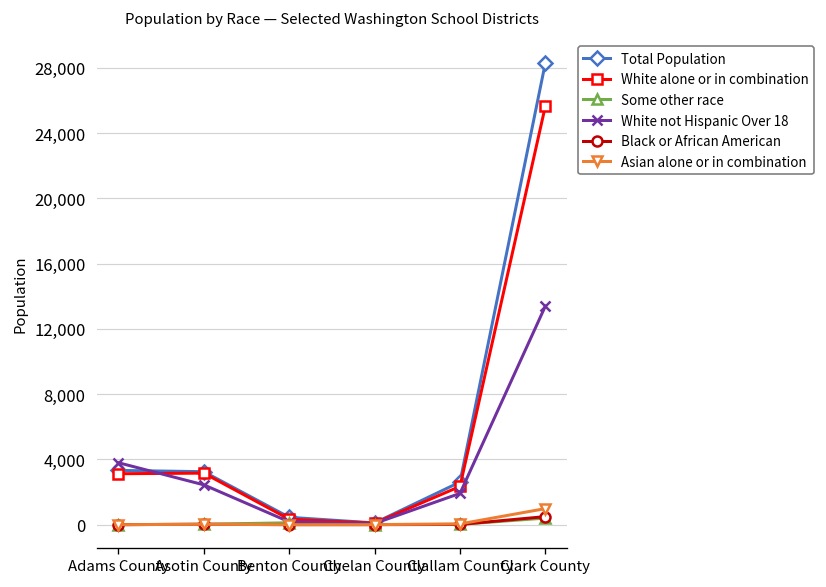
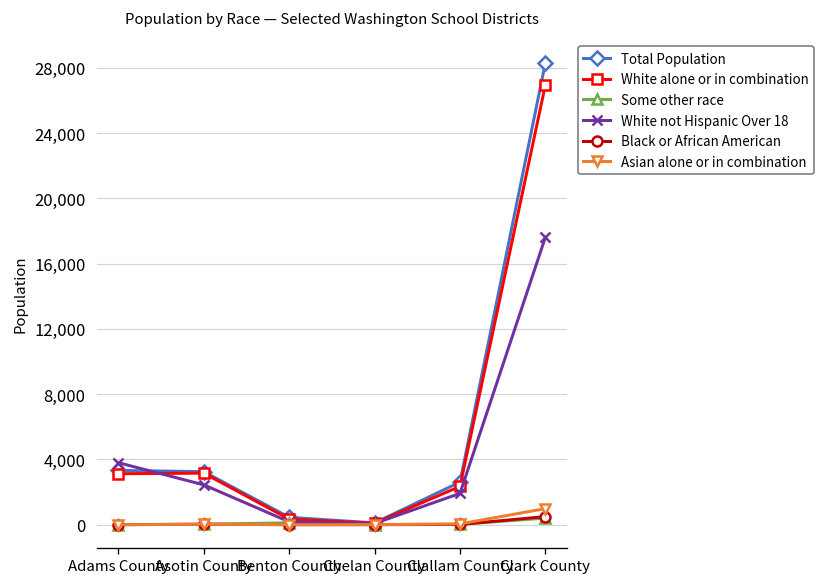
White alone or in combination, Clark County: 25,700 -> 26,900
White not Hispanic Over 18, Clark County: 13,400 -> 17,600
